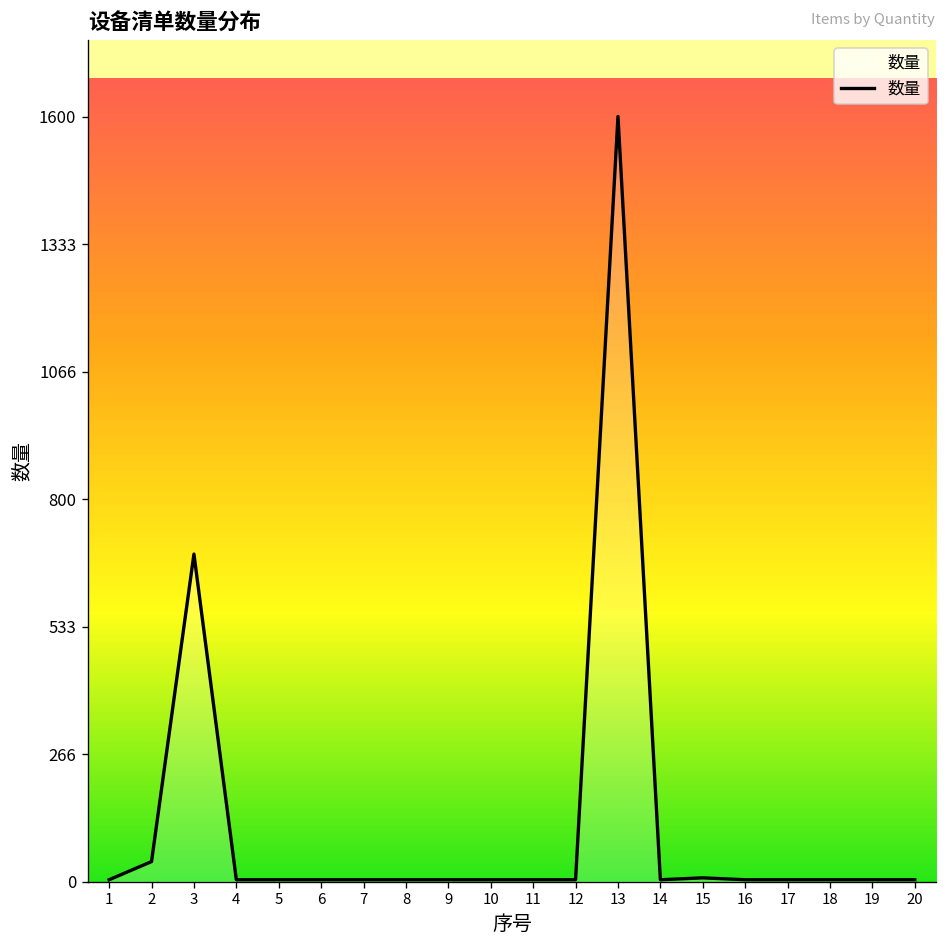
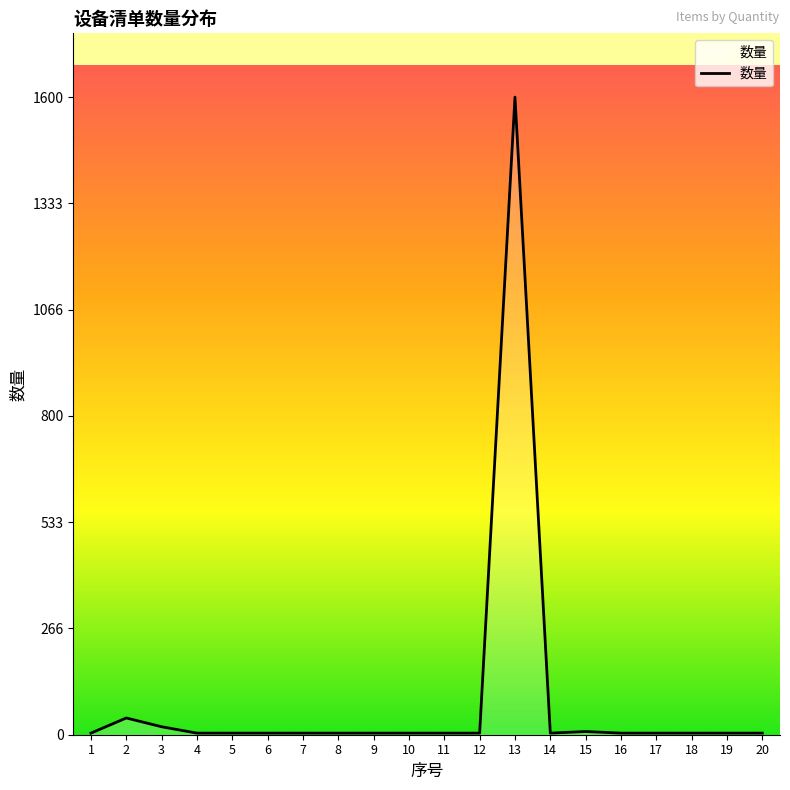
3: 690 -> 20
